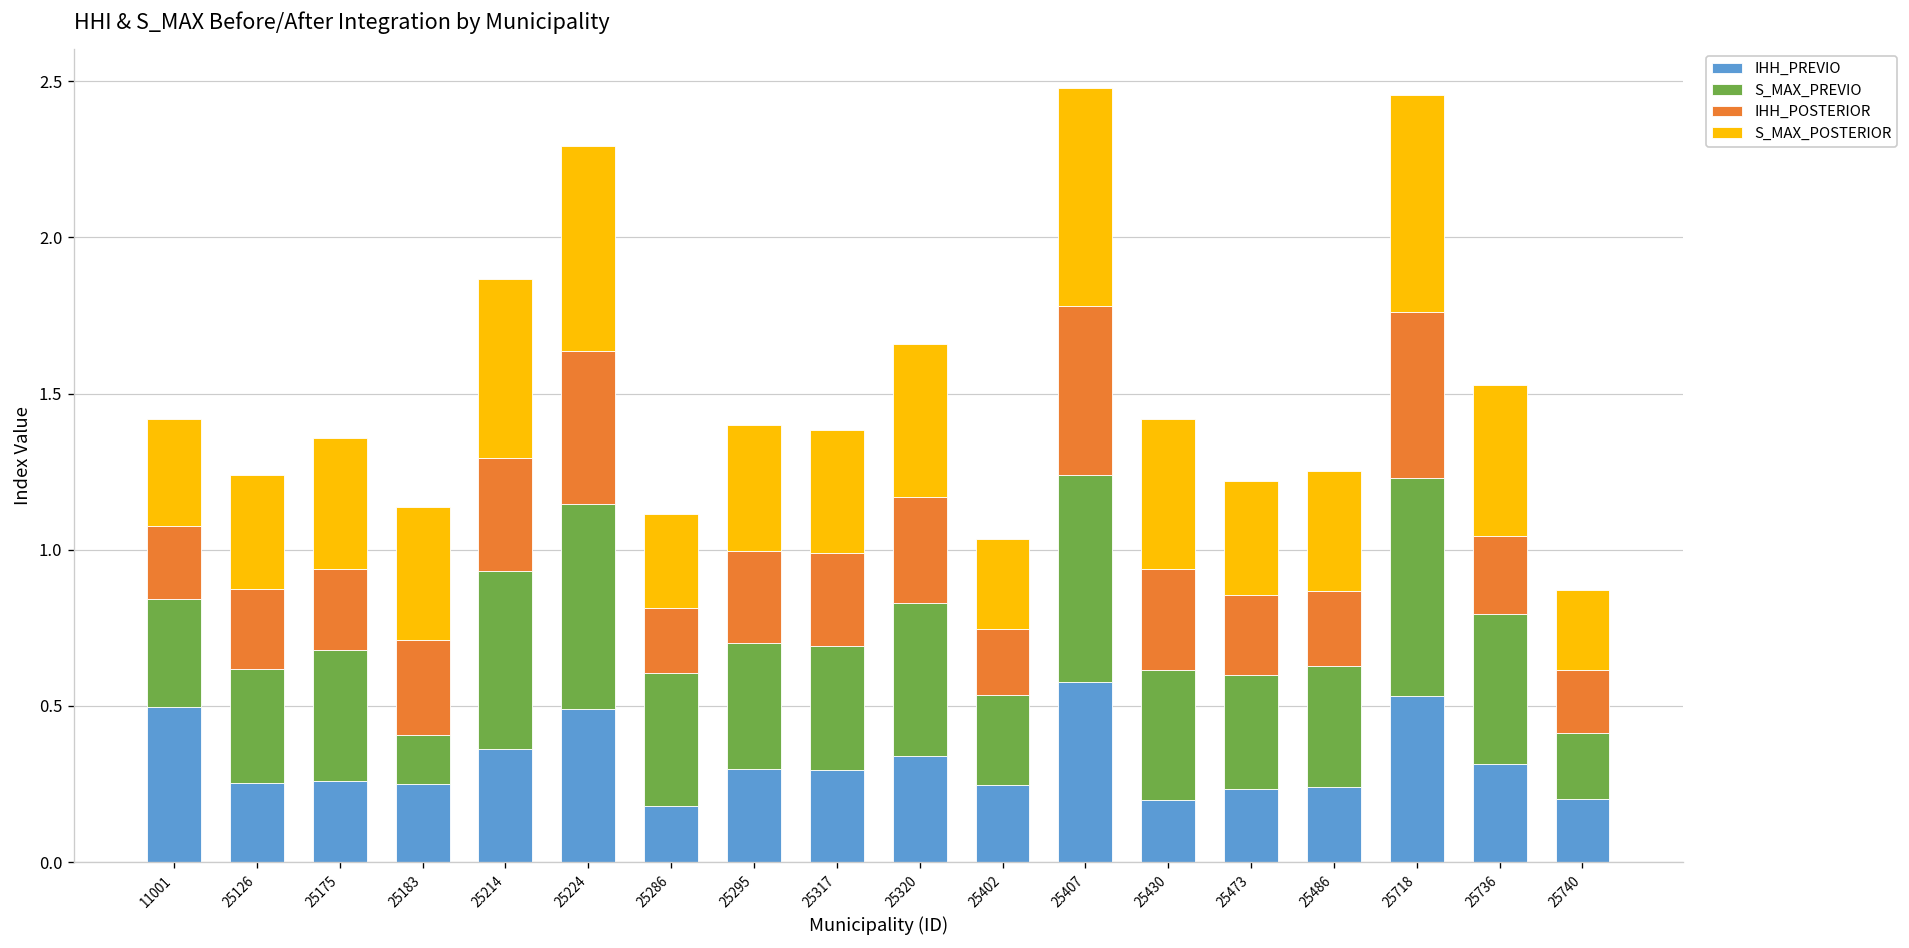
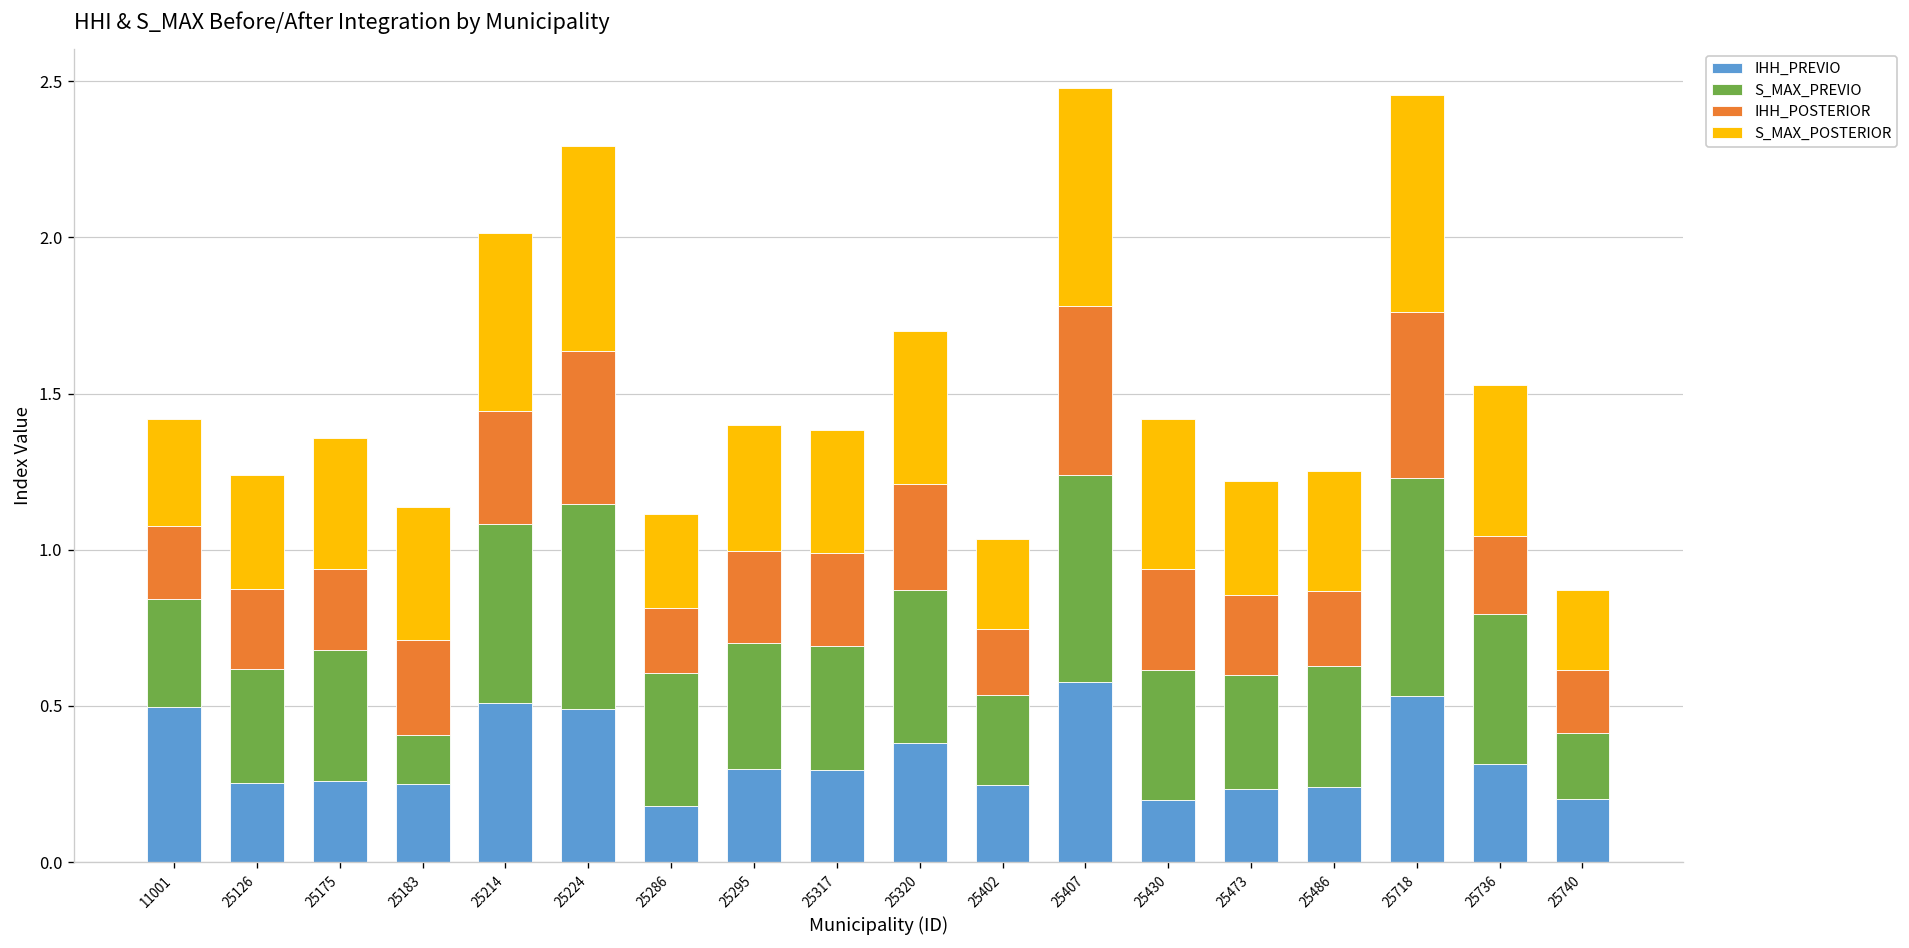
IHH_PREVIO, 25214: 0.36 -> 0.51
IHH_PREVIO, 25320: 0.34 -> 0.38
